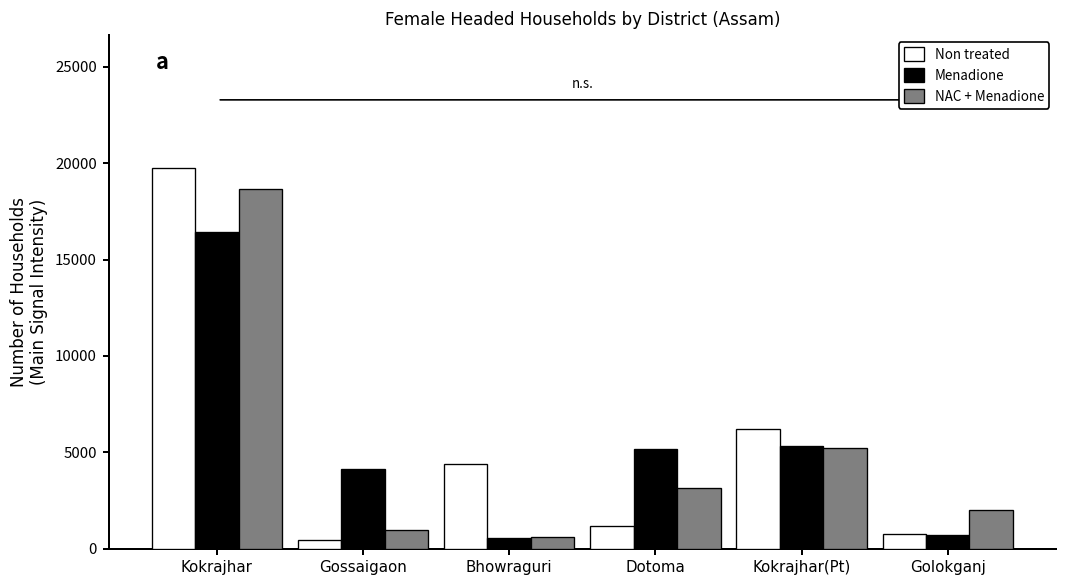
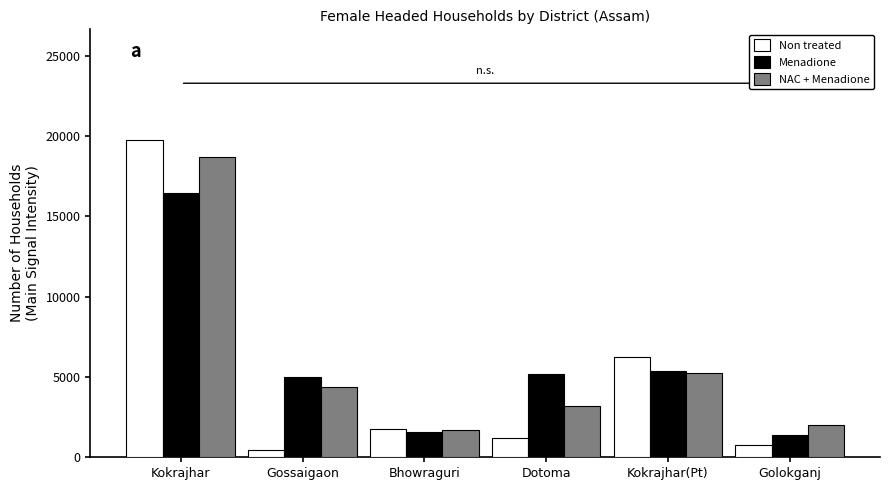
Menadione, Gossaigaon: 4100 -> 5000
NAC + Menadione, Gossaigaon: 1000 -> 4400
Non treated, Bhowraguri: 4400 -> 1700
Menadione, Bhowraguri: 600 -> 1600
NAC + Menadione, Bhowraguri: 600 -> 1700
Menadione, Golokganj: 700 -> 1400
